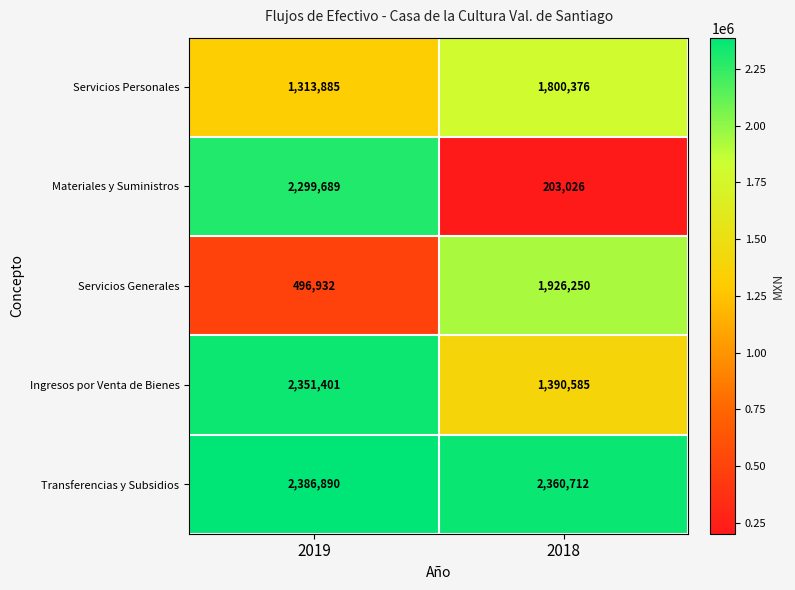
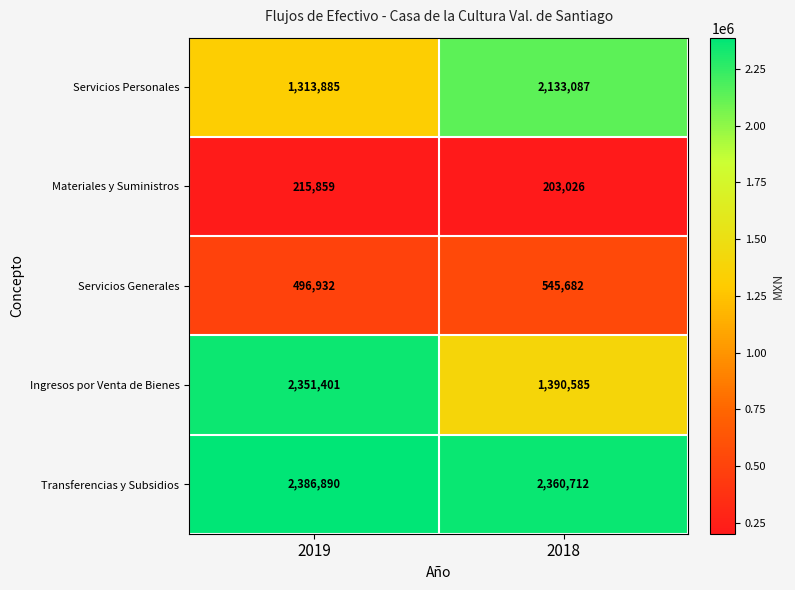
Servicios Personales, 2018: 1,800,376 -> 2,133,087
Materiales y Suministros, 2019: 2,299,689 -> 215,859
Servicios Generales, 2018: 1,926,250 -> 545,682
